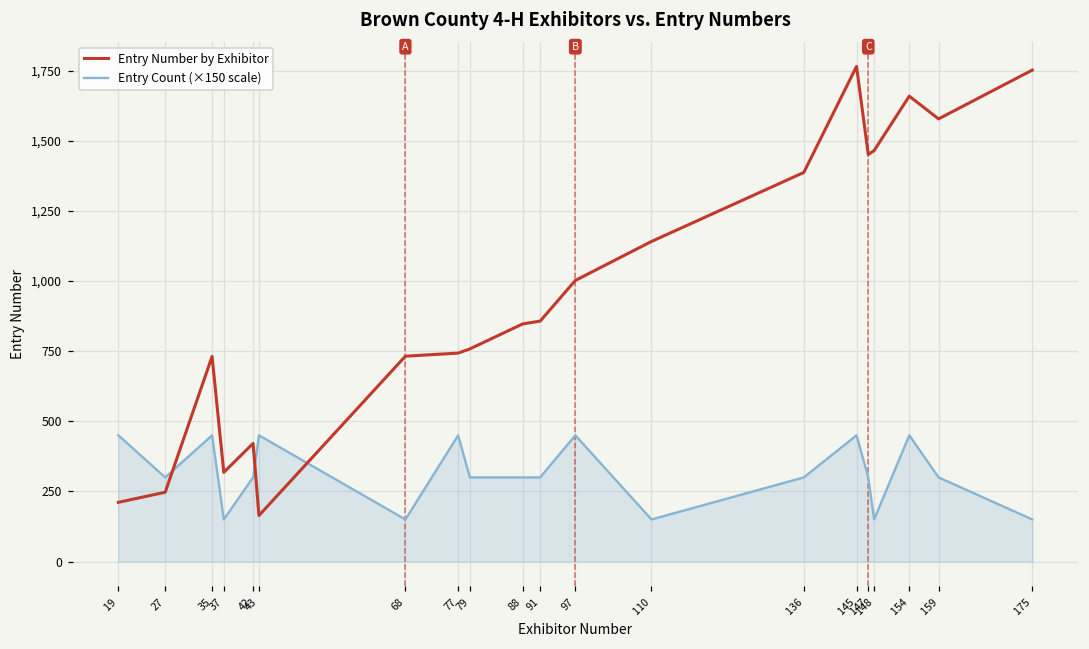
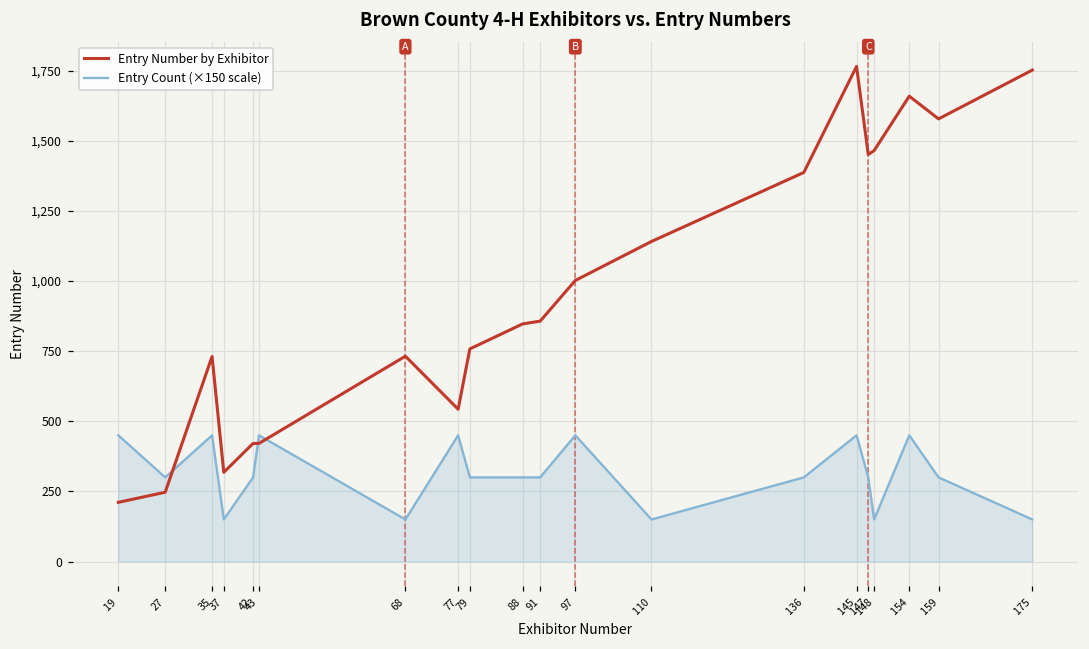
Entry Number by Exhibitor, 43: 160 -> 420
Entry Number by Exhibitor, 77: 740 -> 540
